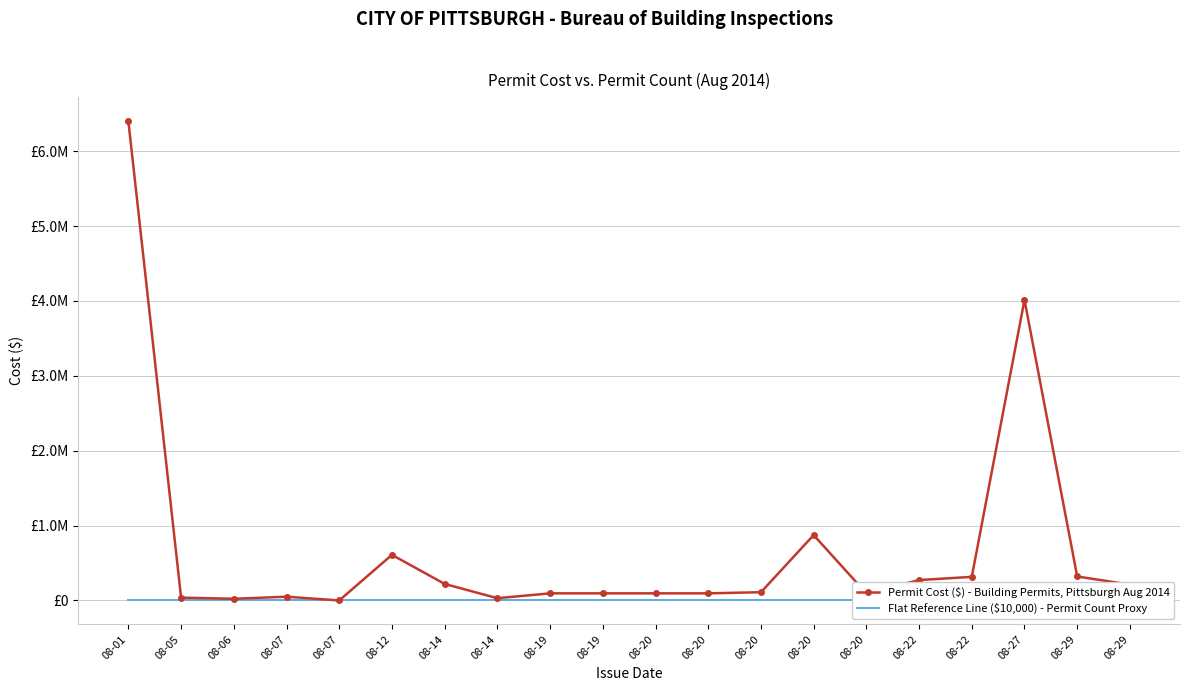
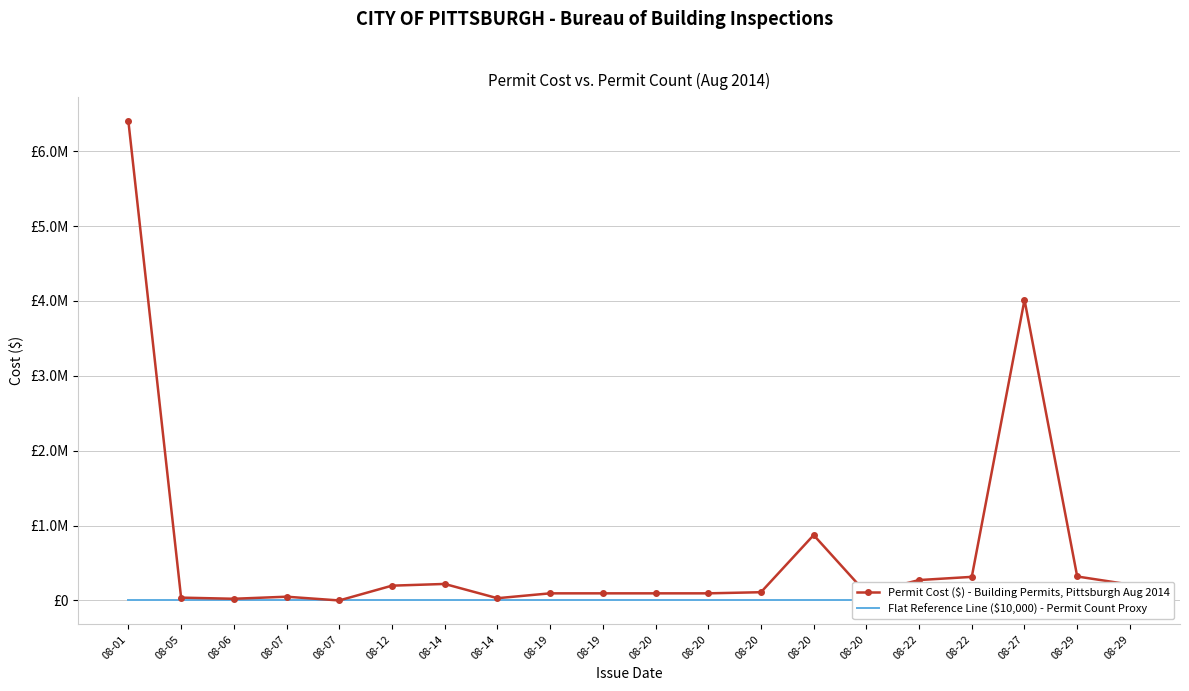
Permit Cost ($) - Building Permits, Pittsburgh Aug 2014, 08-12: £600000 -> £200000
